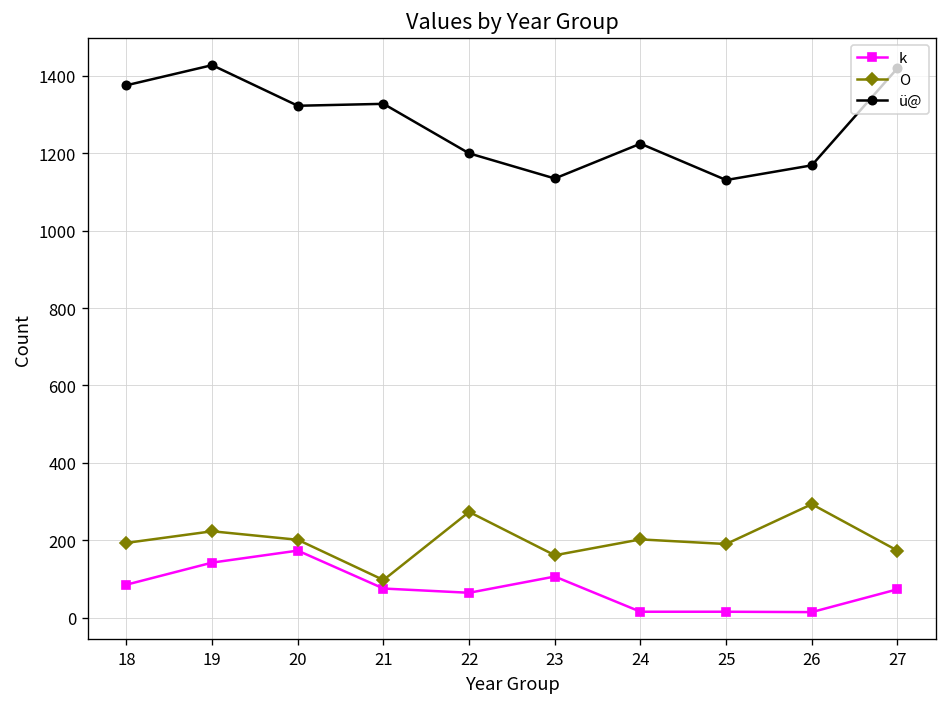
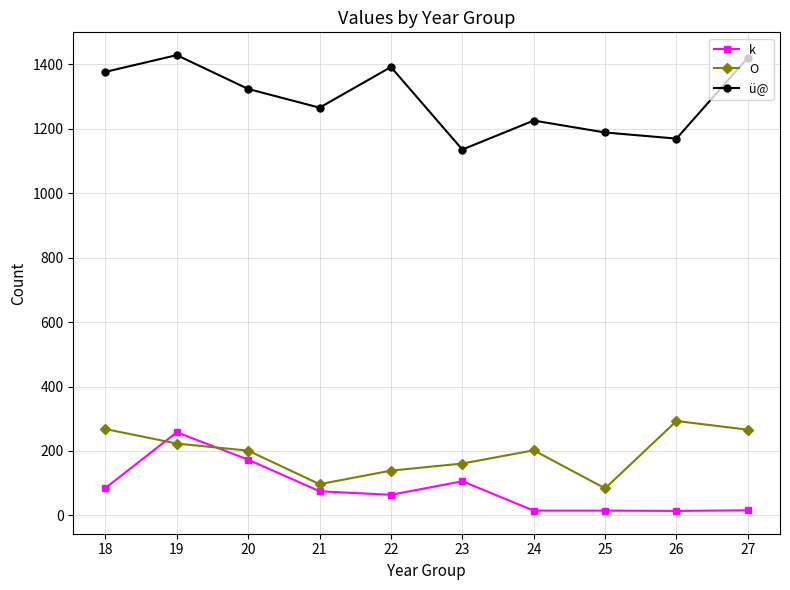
O, 18: 190 -> 270
k, 19: 140 -> 260
ü@, 21: 1330 -> 1270
O, 22: 270 -> 140
ü@, 22: 1200 -> 1390
O, 25: 190 -> 80
ü@, 25: 1130 -> 1190
k, 27: 70 -> 20
O, 27: 170 -> 270
